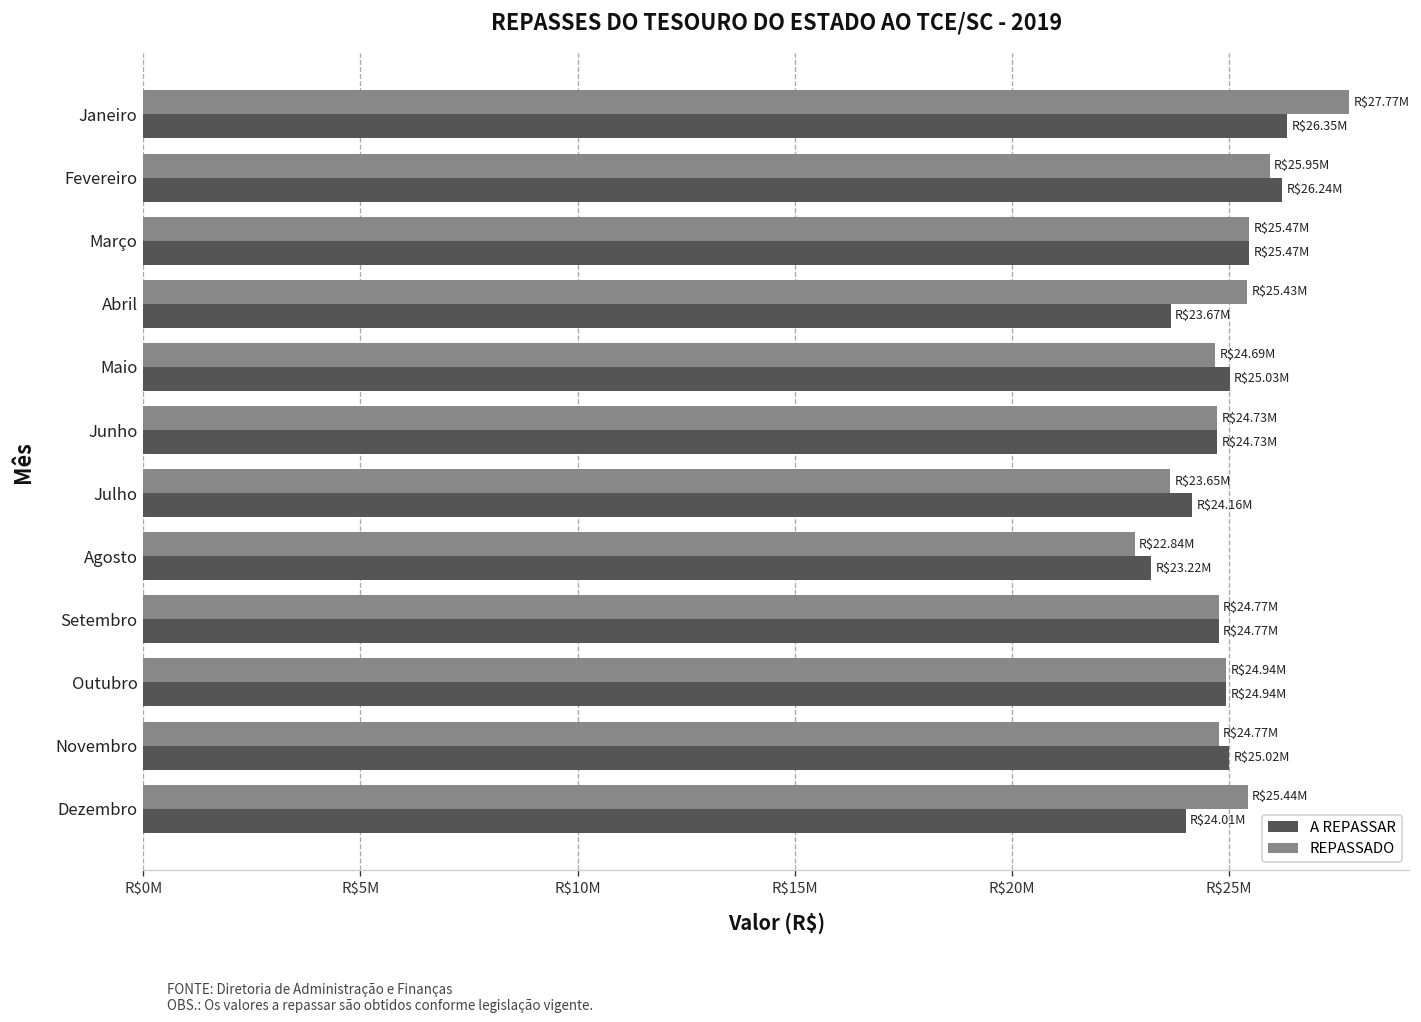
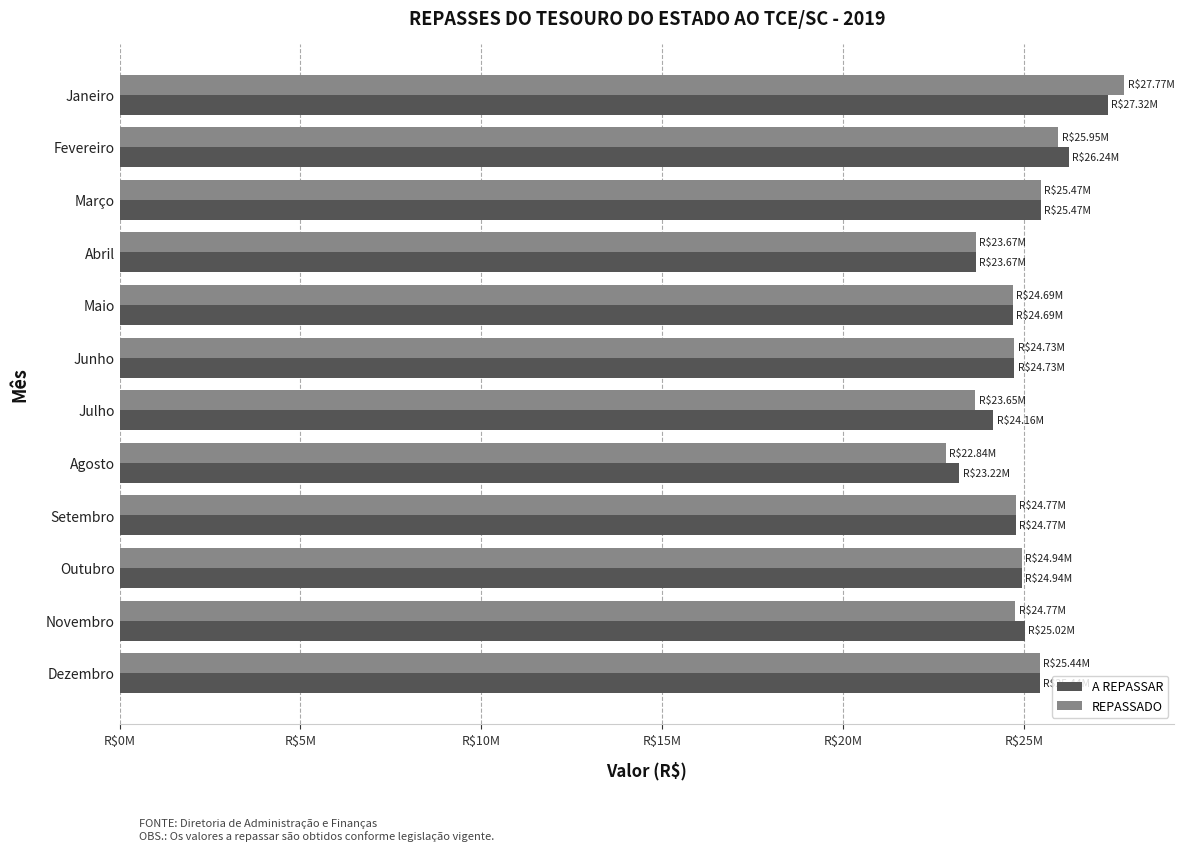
A REPASSAR, Janeiro: $26.35M -> $27.32M
REPASSADO, Abril: $25.43M -> $23.67M
A REPASSAR, Maio: $25.03M -> $24.69M
A REPASSAR, Dezembro: R$24000000 -> R$25400000
